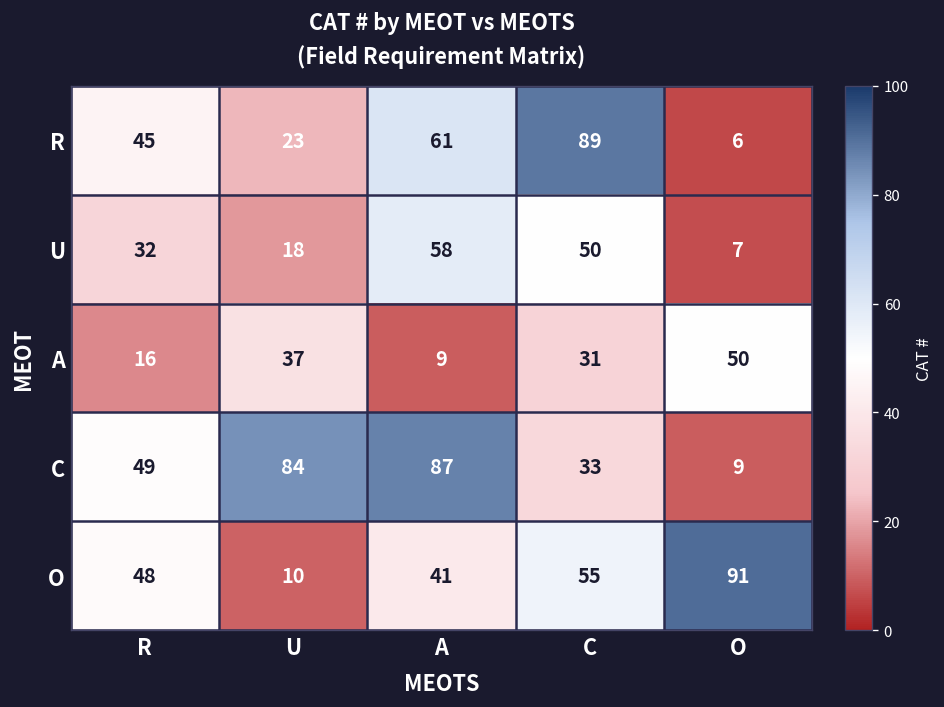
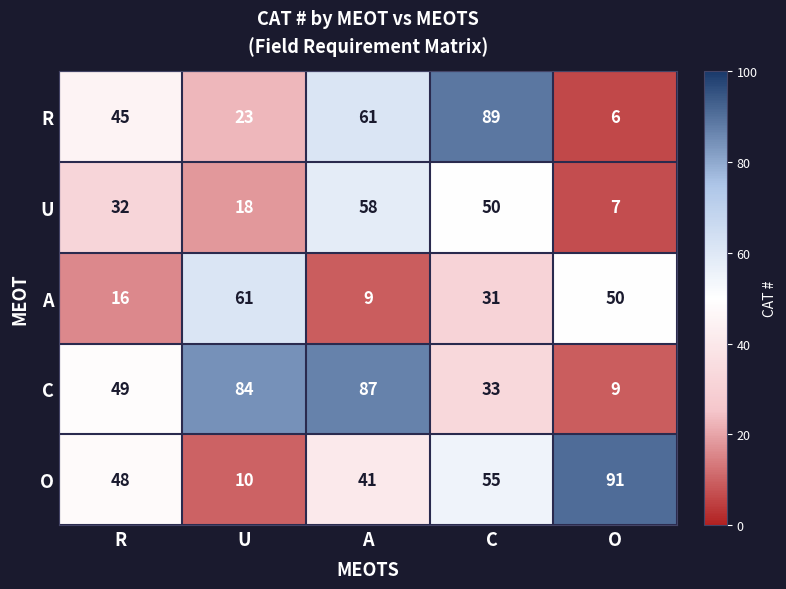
A, U: 37 -> 61
